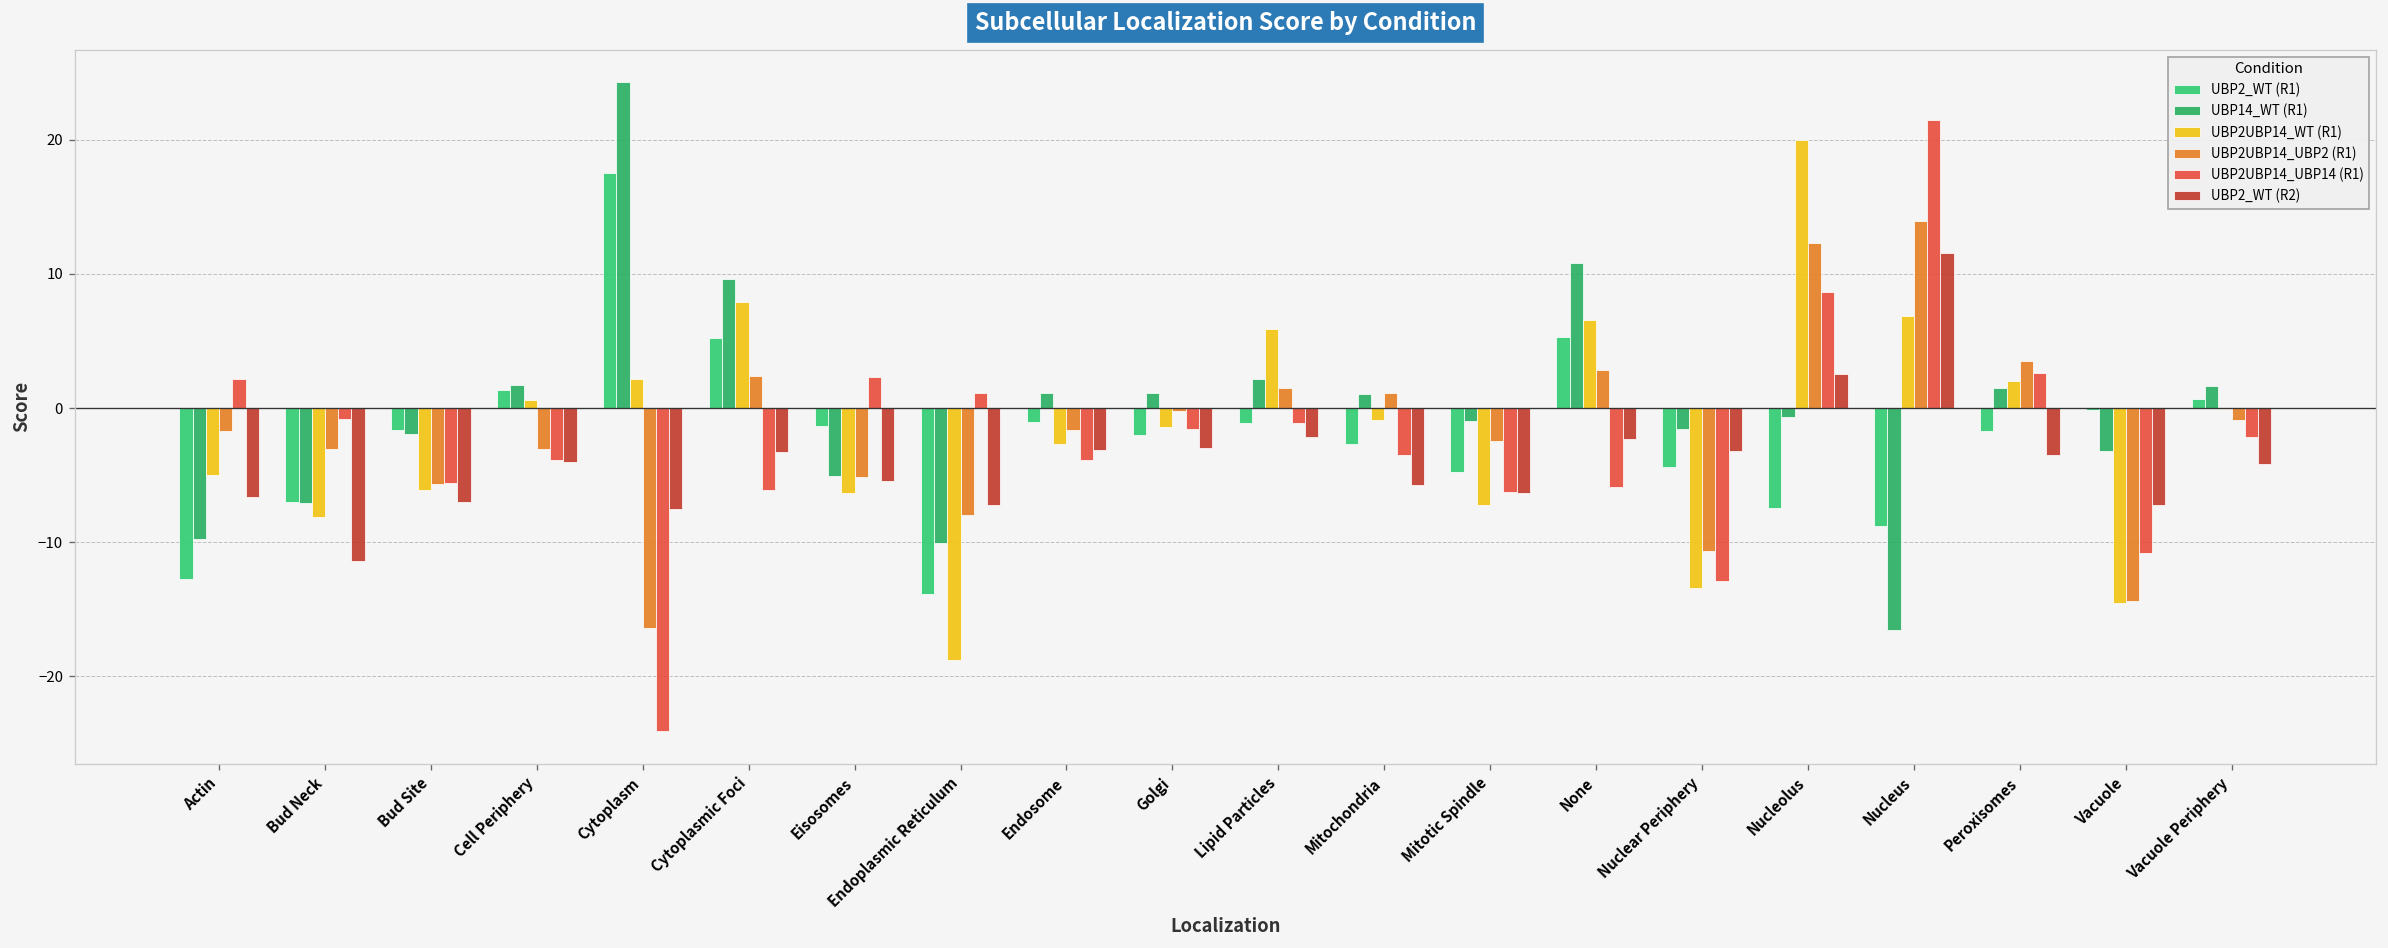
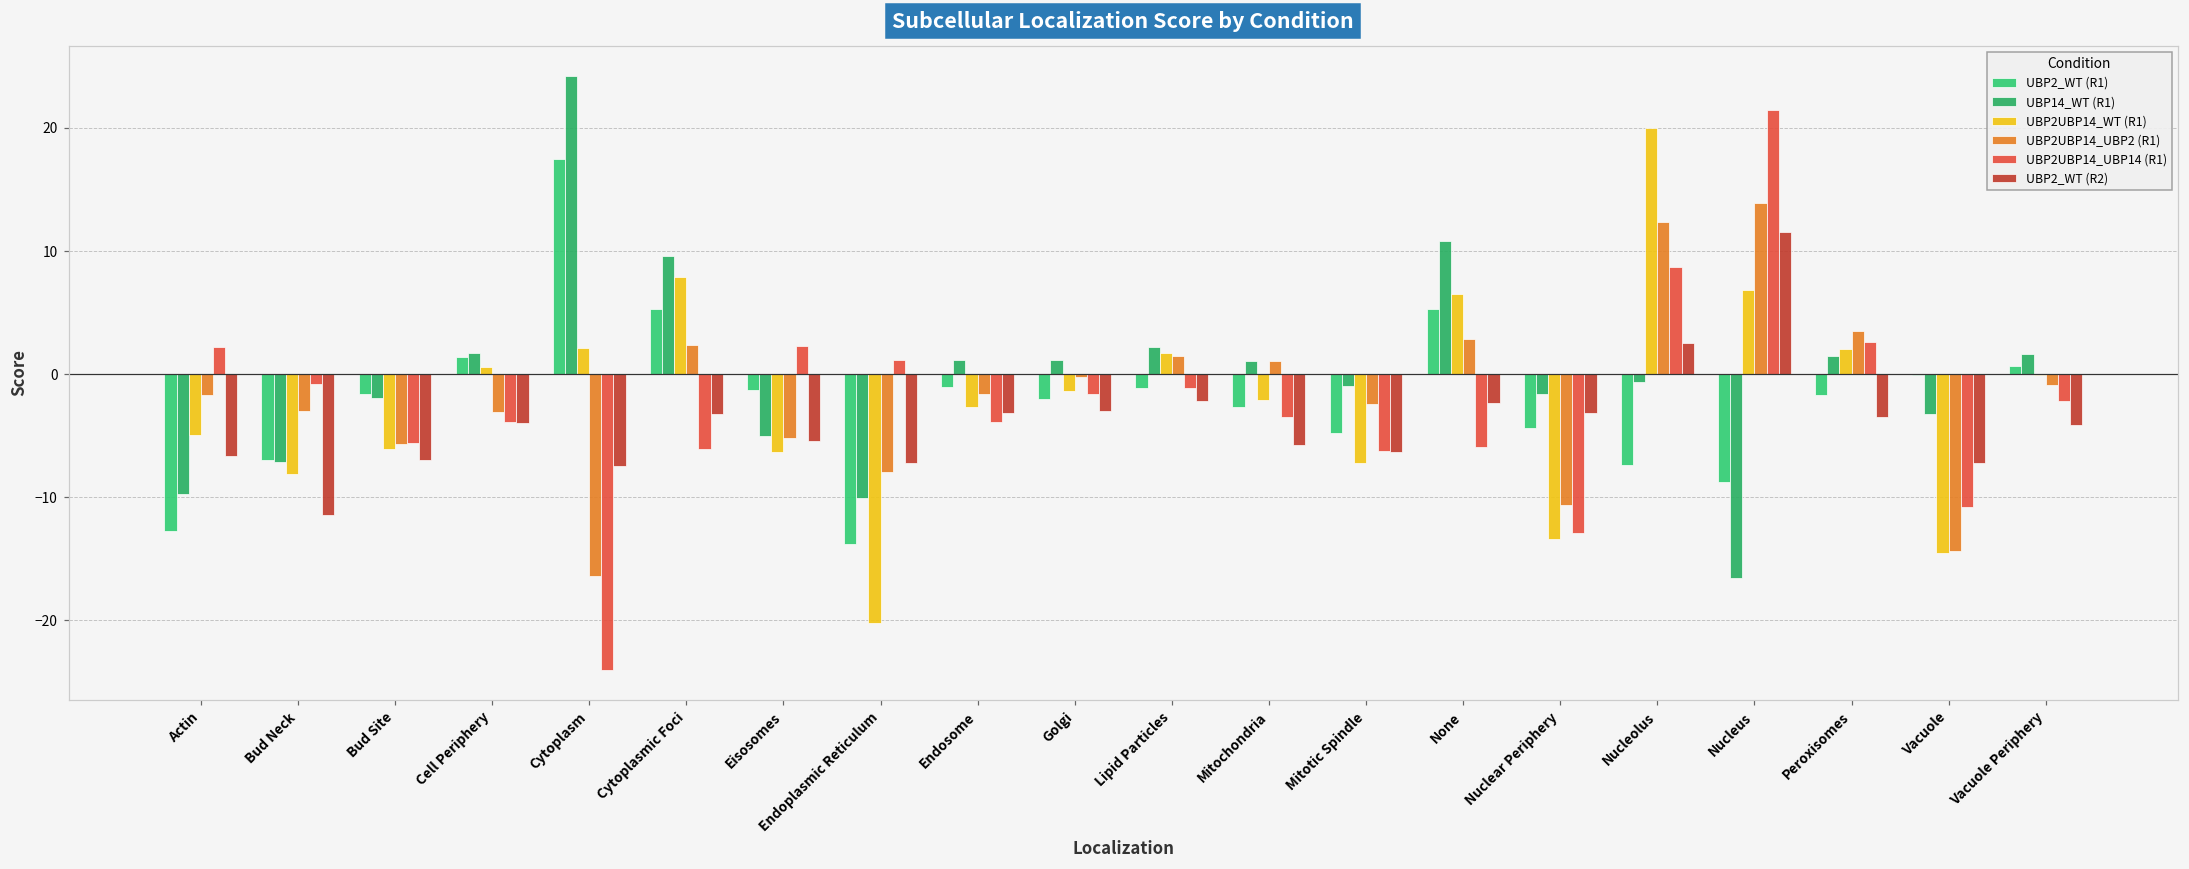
UBP2UBP14_WT (R1), Endoplasmic Reticulum: -18.8 -> -20.2
UBP2UBP14_WT (R1), Lipid Particles: 5.9 -> 1.7
UBP2UBP14_WT (R1), Mitochondria: -0.9 -> -2.1
